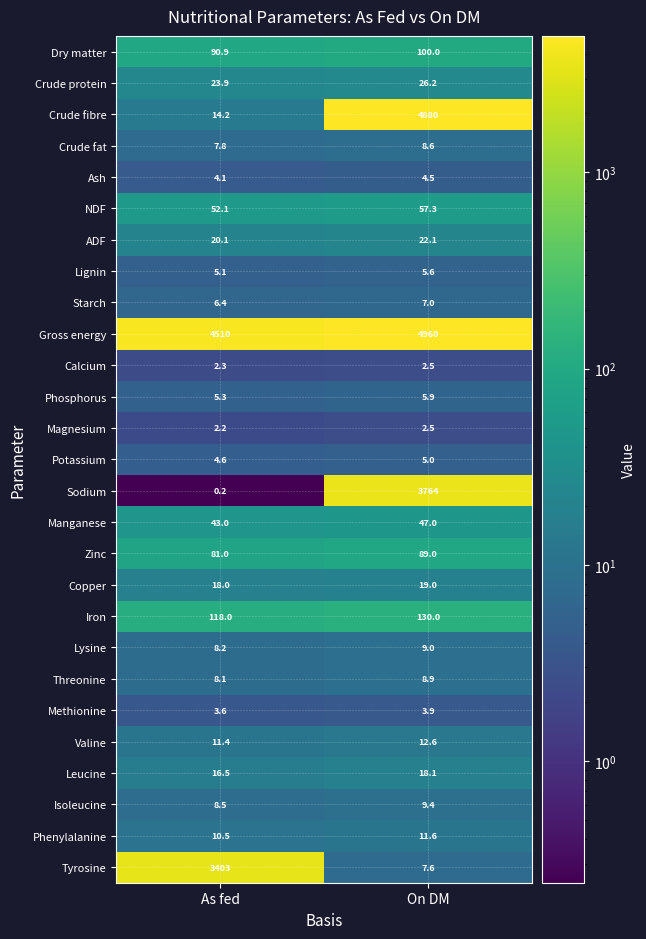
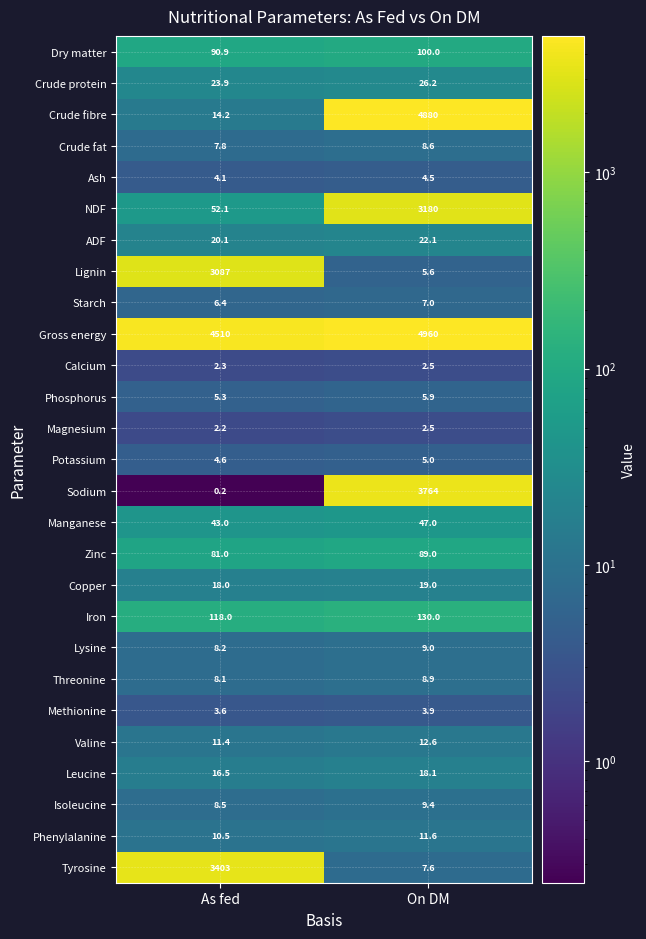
NDF, On DM: 57.3 -> 3180
Lignin, As fed: 5.1 -> 3087
